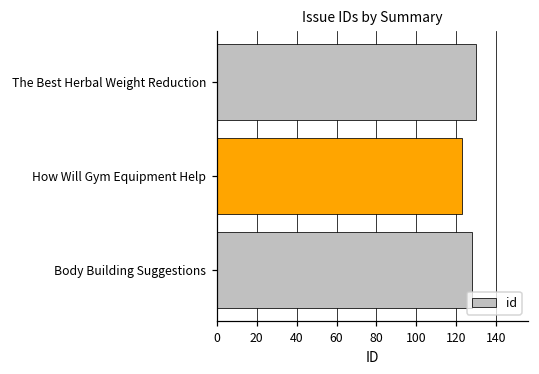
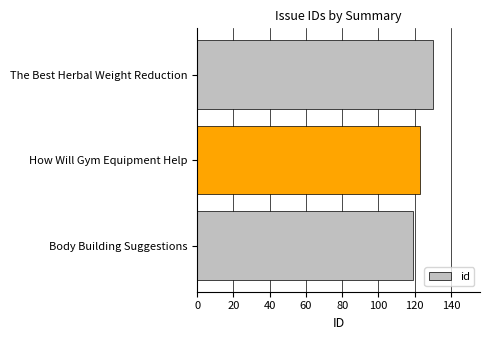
Body Building Suggestions: 128 -> 119
